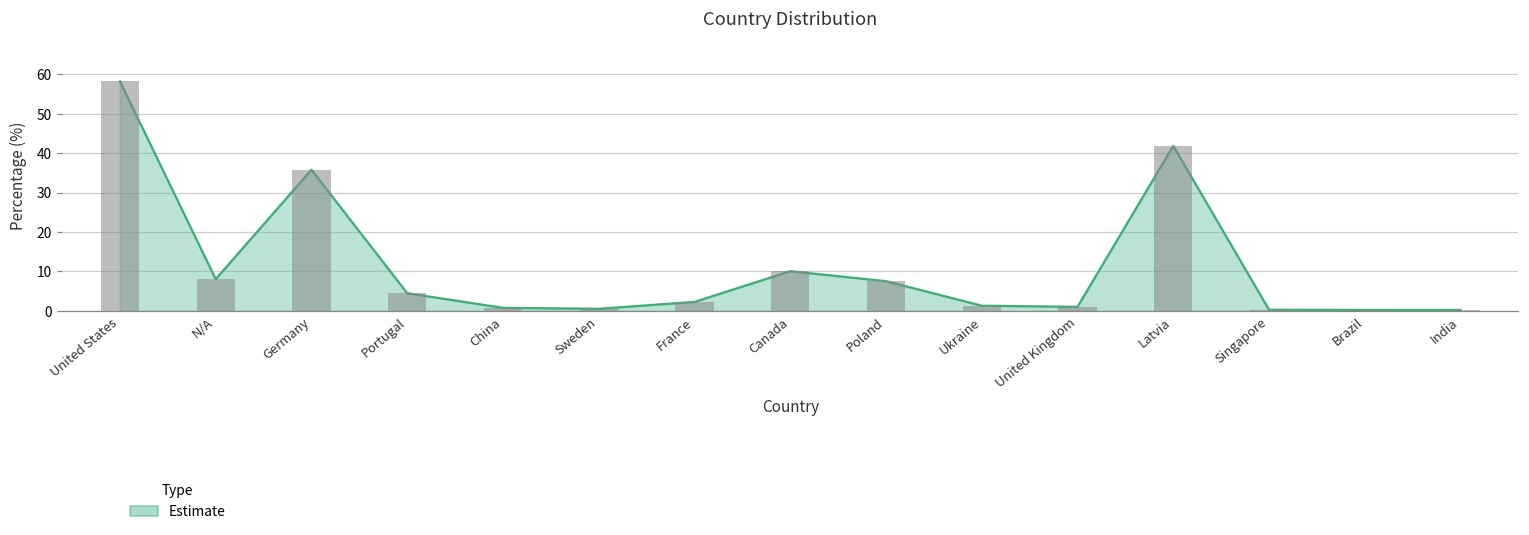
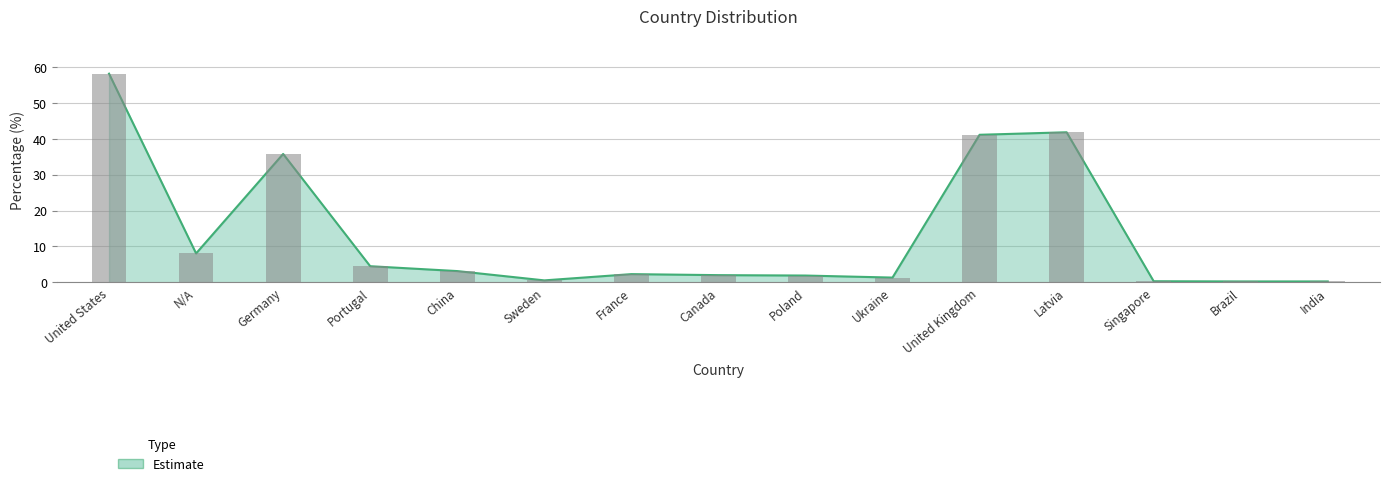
China: 1 -> 3
Canada: 10 -> 2
Poland: 8 -> 2
United Kingdom: 1 -> 41
